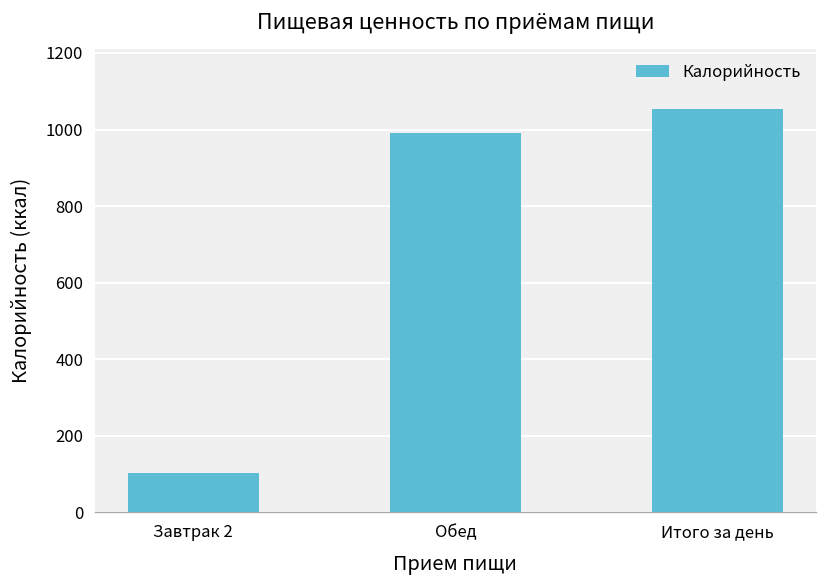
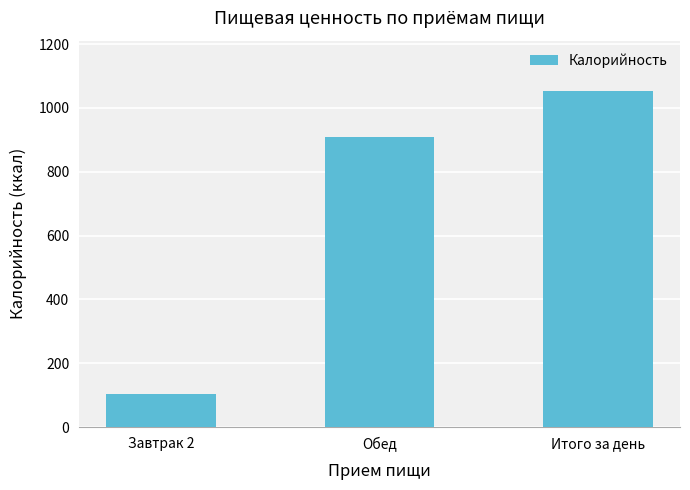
Обед: 990 -> 910
